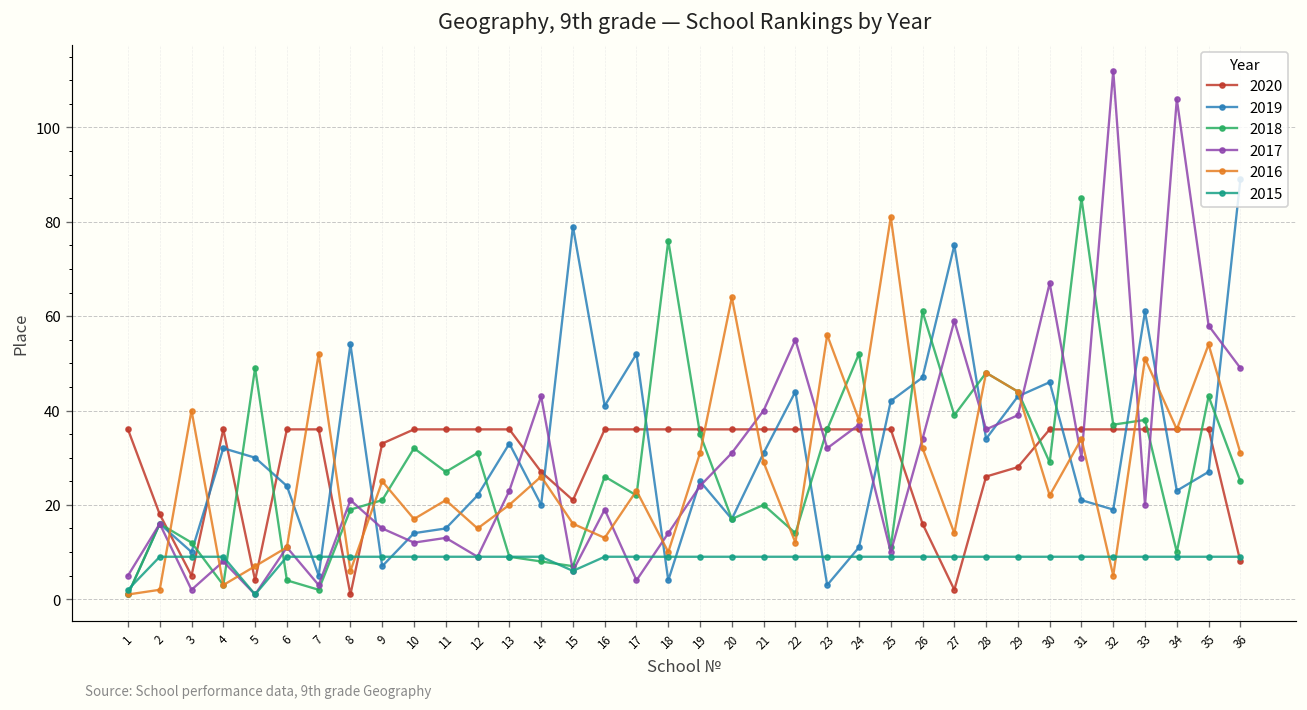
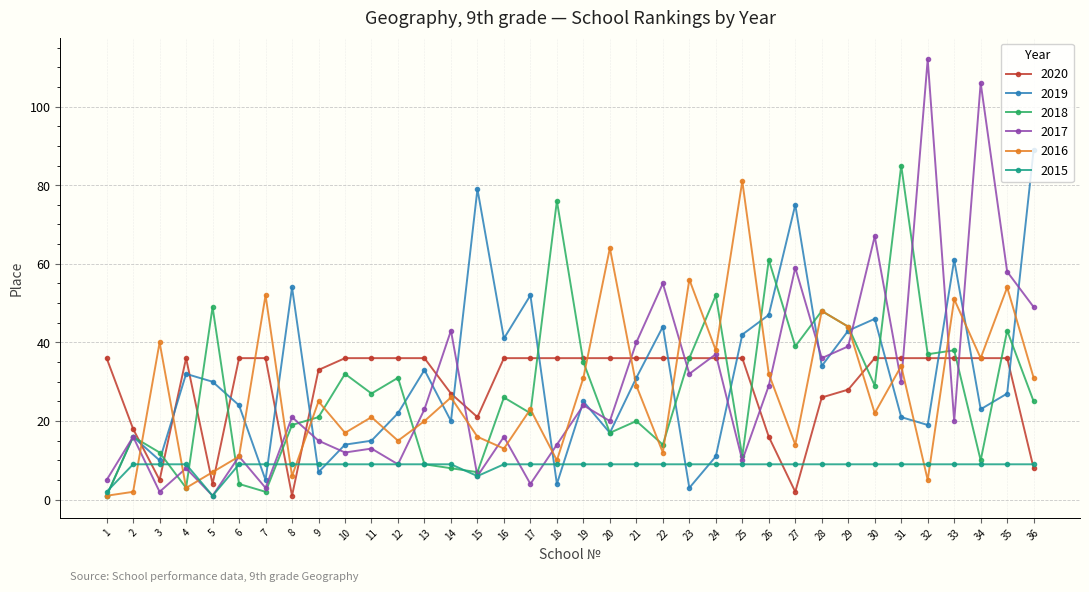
2017, 16: 19 -> 16
2017, 20: 31 -> 20
2017, 26: 34 -> 29
